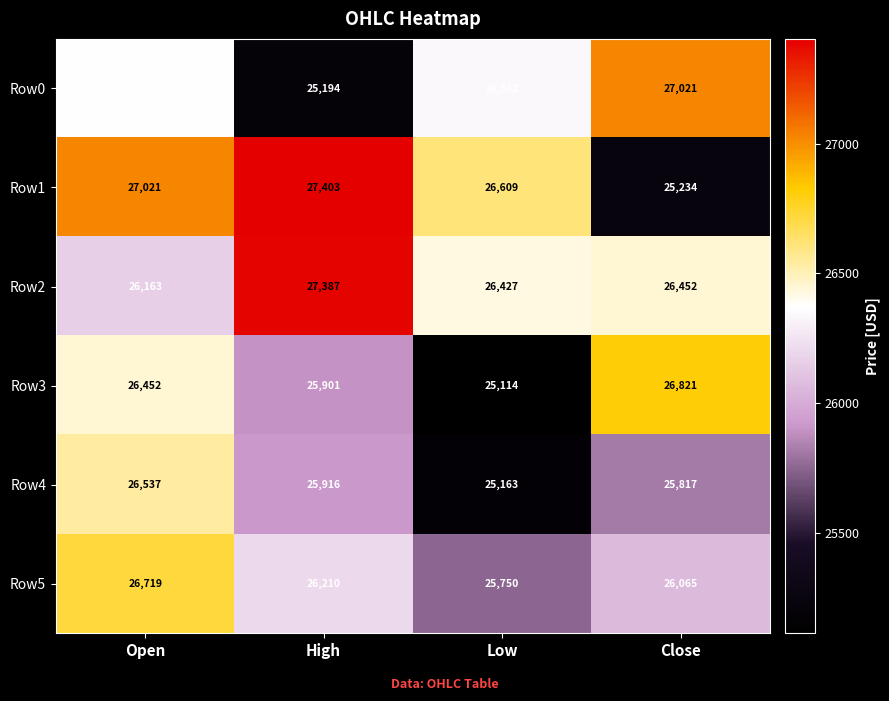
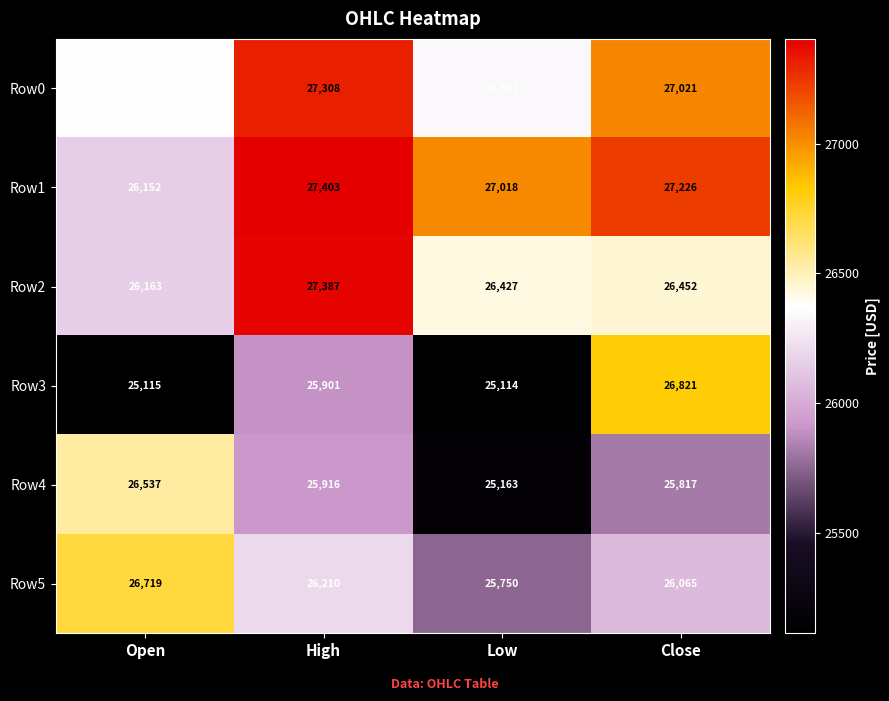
Row0, High: 25,194 -> 27,308
Row1, Open: 27,021 -> 26,152
Row1, Low: 26,609 -> 27,018
Row1, Close: 25,234 -> 27,226
Row3, Open: 26,452 -> 25,115
